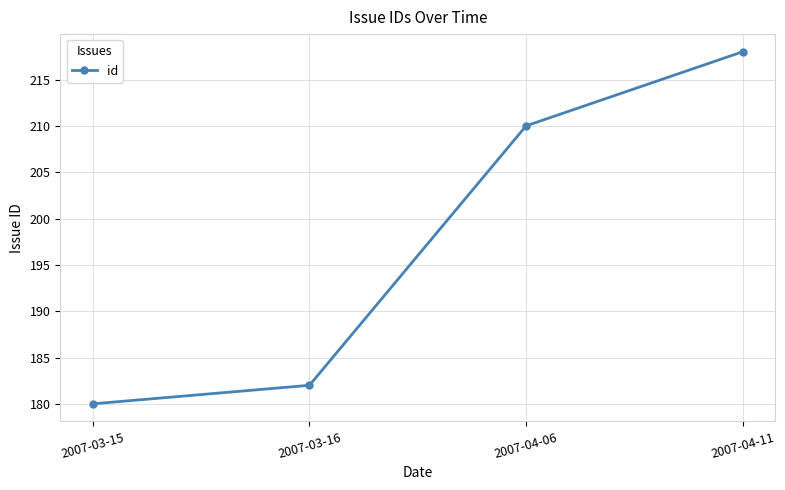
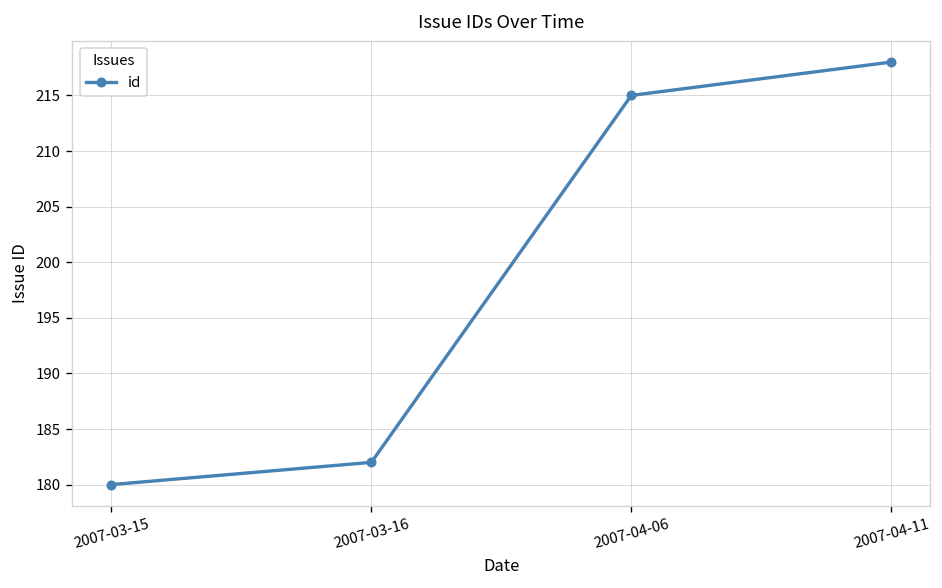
2007-04-06: 210 -> 215
